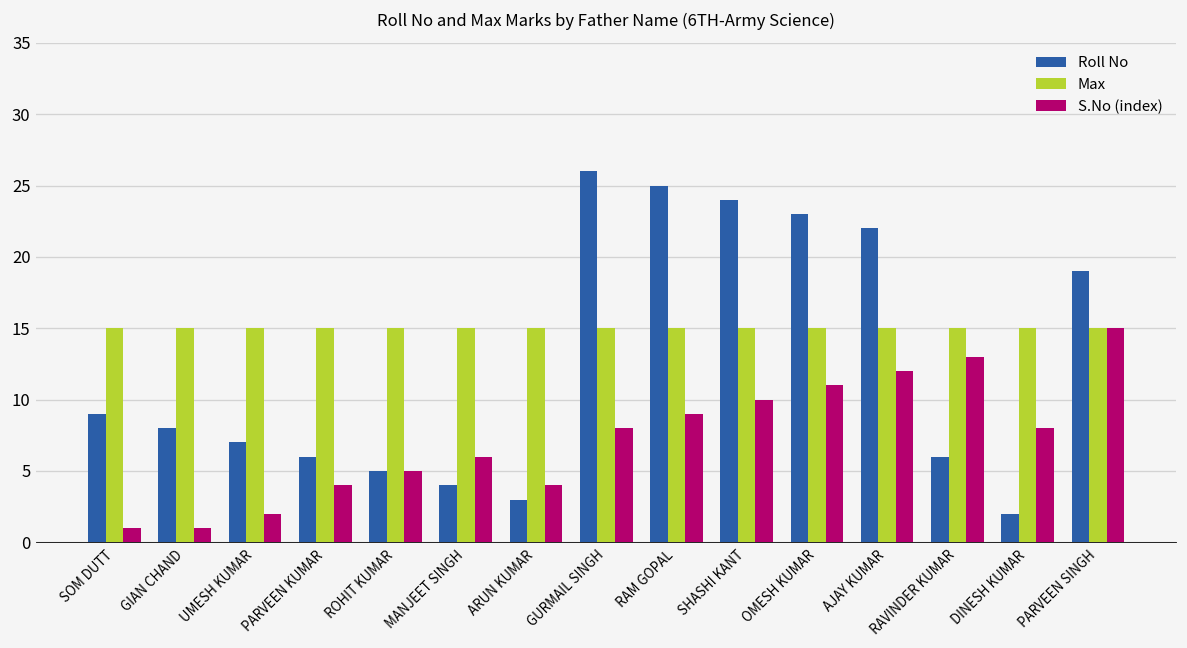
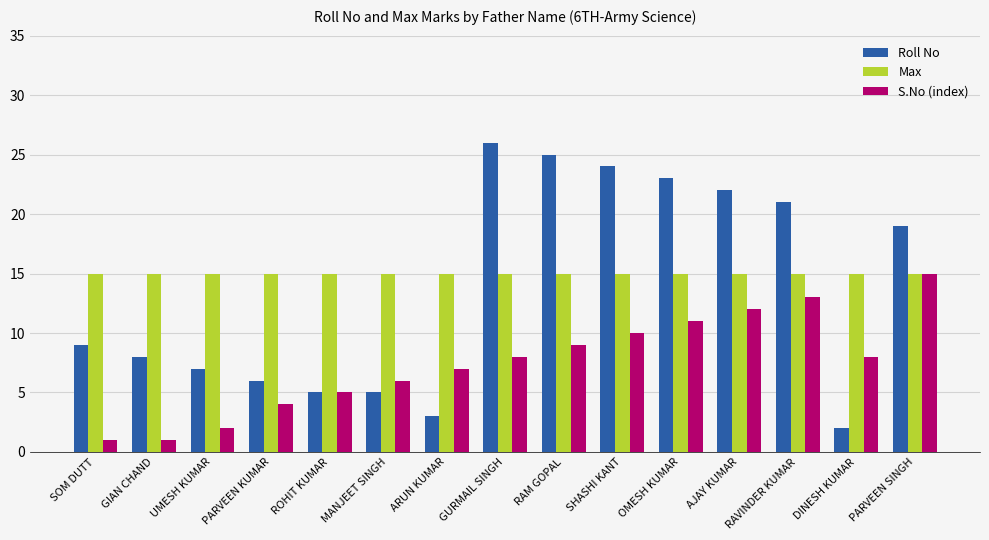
Roll No, MANJEET SINGH: 4 -> 5
S.No (index), ARUN KUMAR: 4 -> 7
Roll No, RAVINDER KUMAR: 6 -> 21
